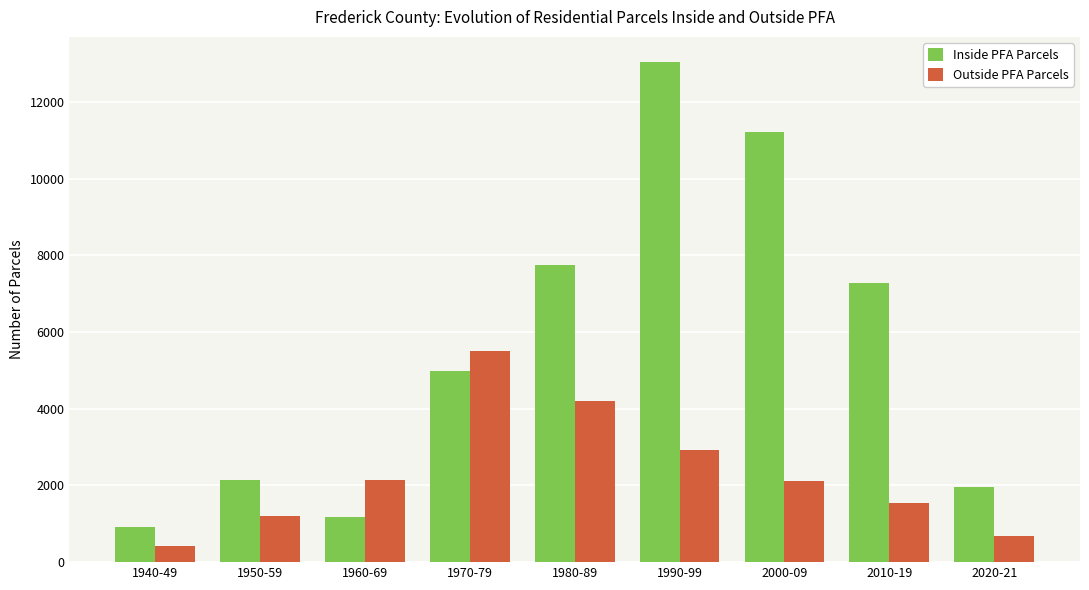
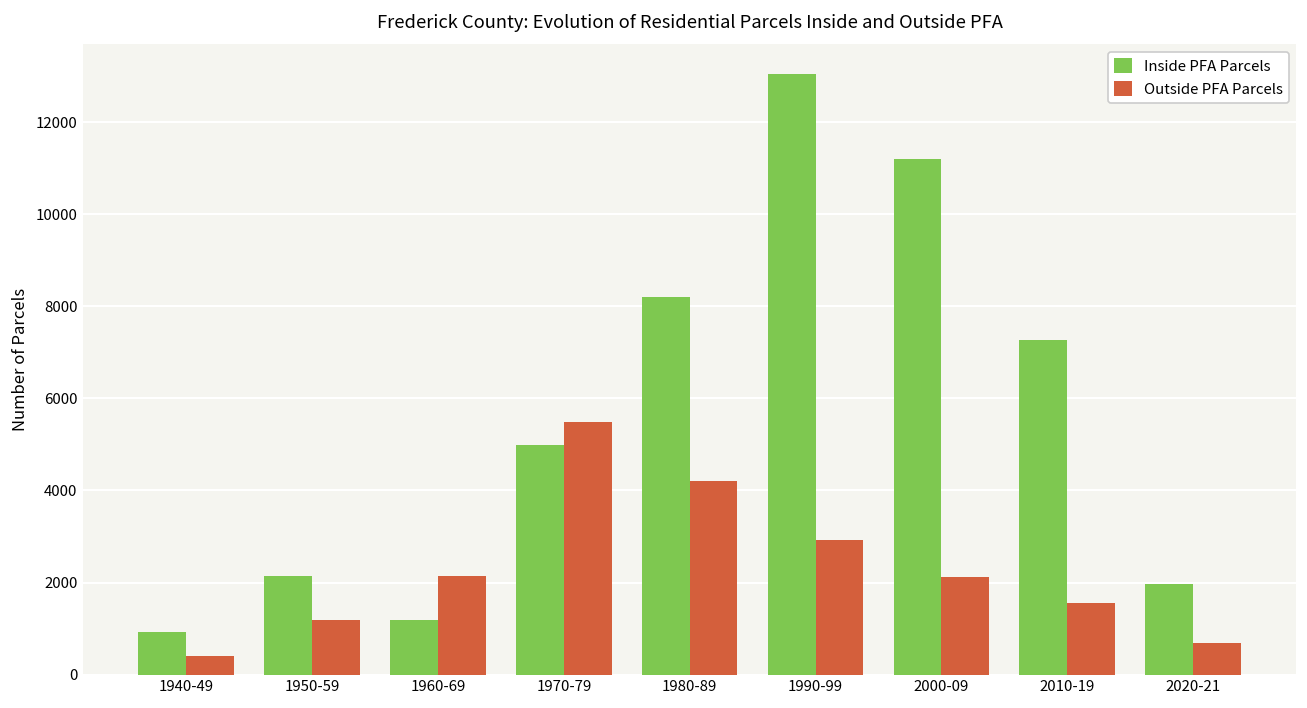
Inside PFA Parcels, 1980-89: 7700 -> 8200
